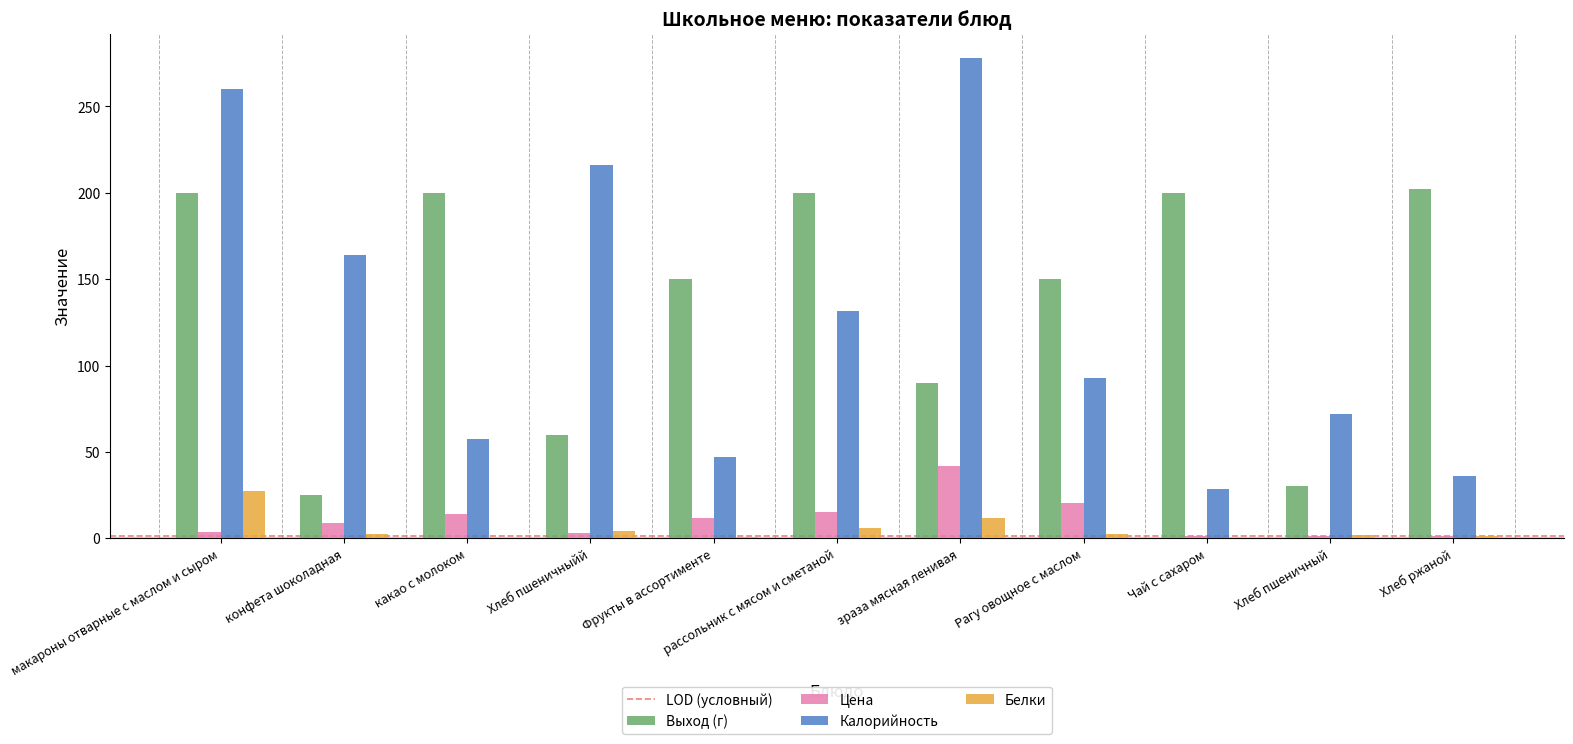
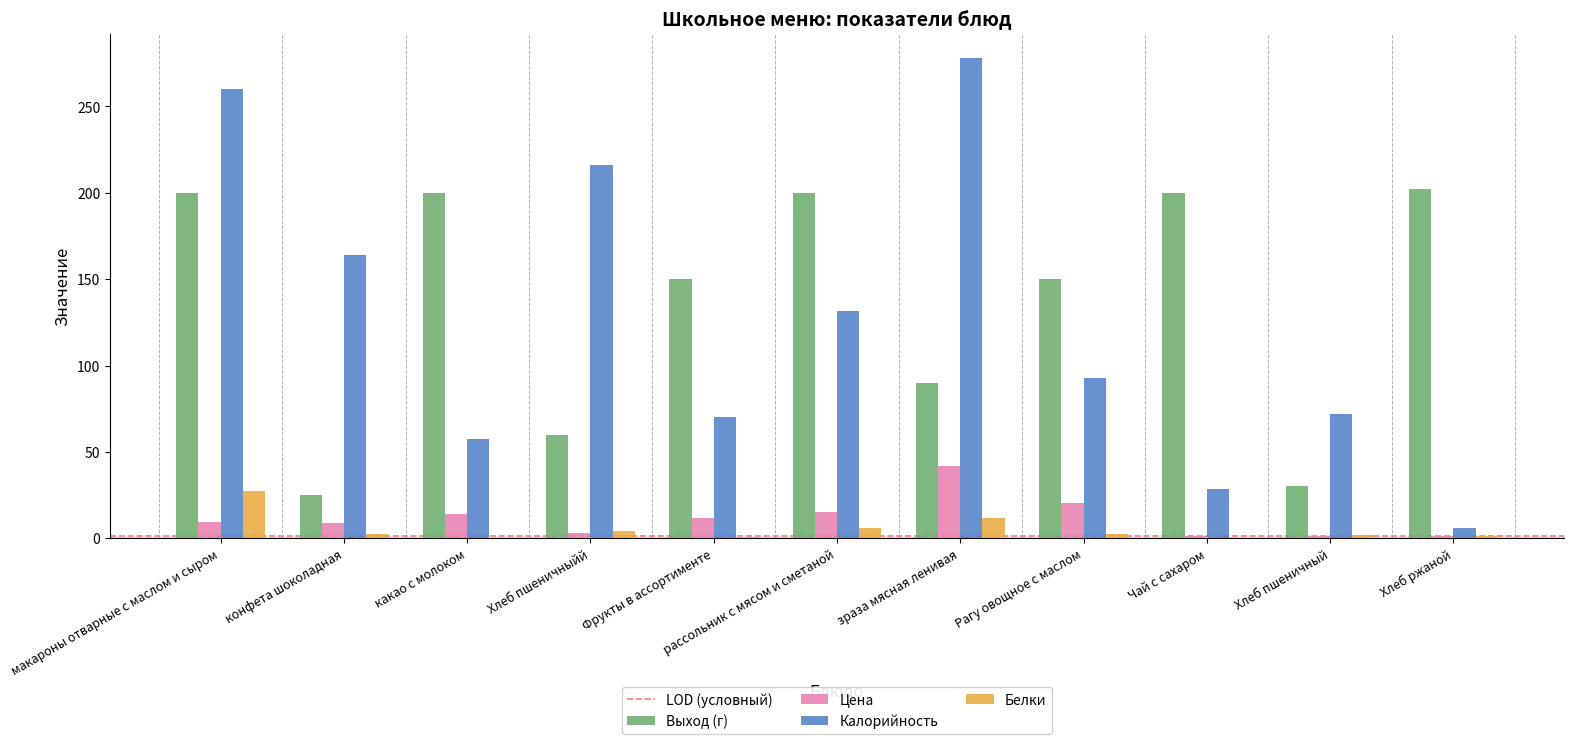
Цена, макароны отварные с маслом и сыром: 4 -> 9
Калорийность, Фрукты в ассортименте: 47 -> 71
Калорийность, Хлеб ржаной: 36 -> 6
